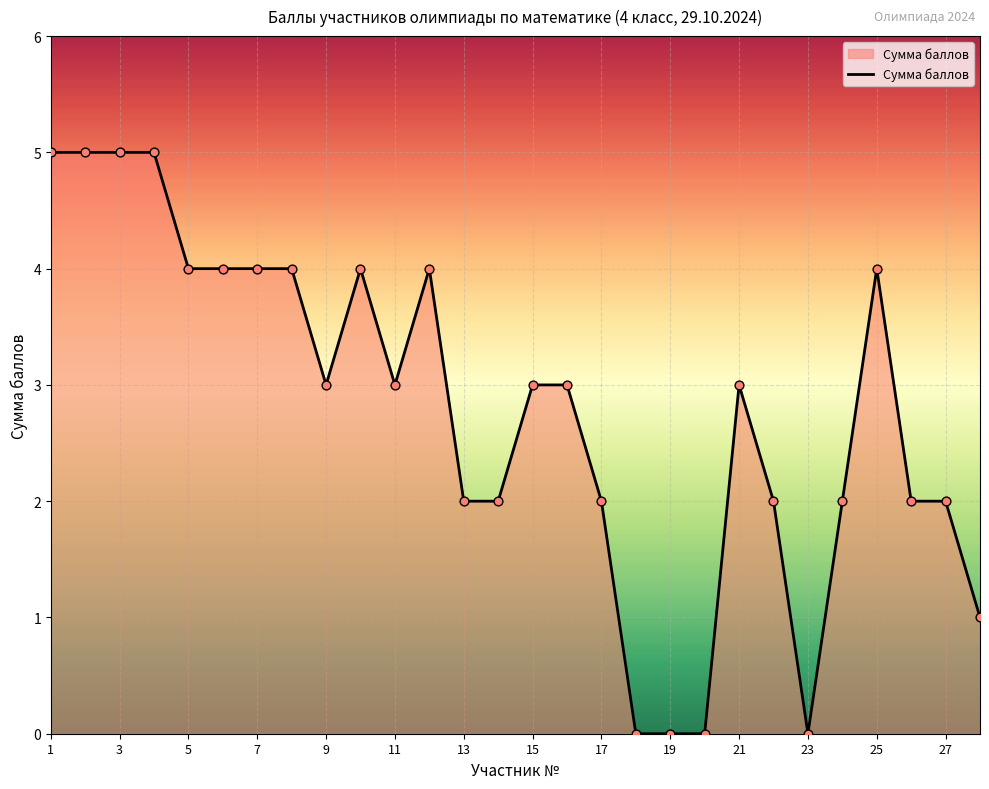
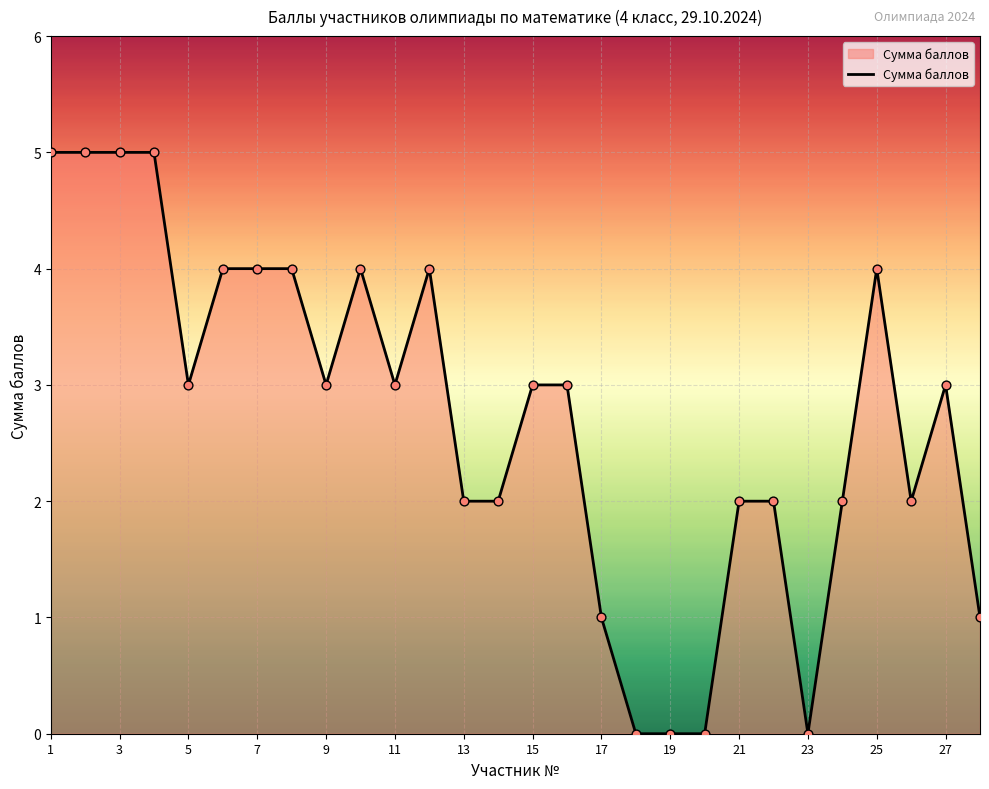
5: 4 -> 3
17: 2 -> 1
21: 3 -> 2
27: 2 -> 3
